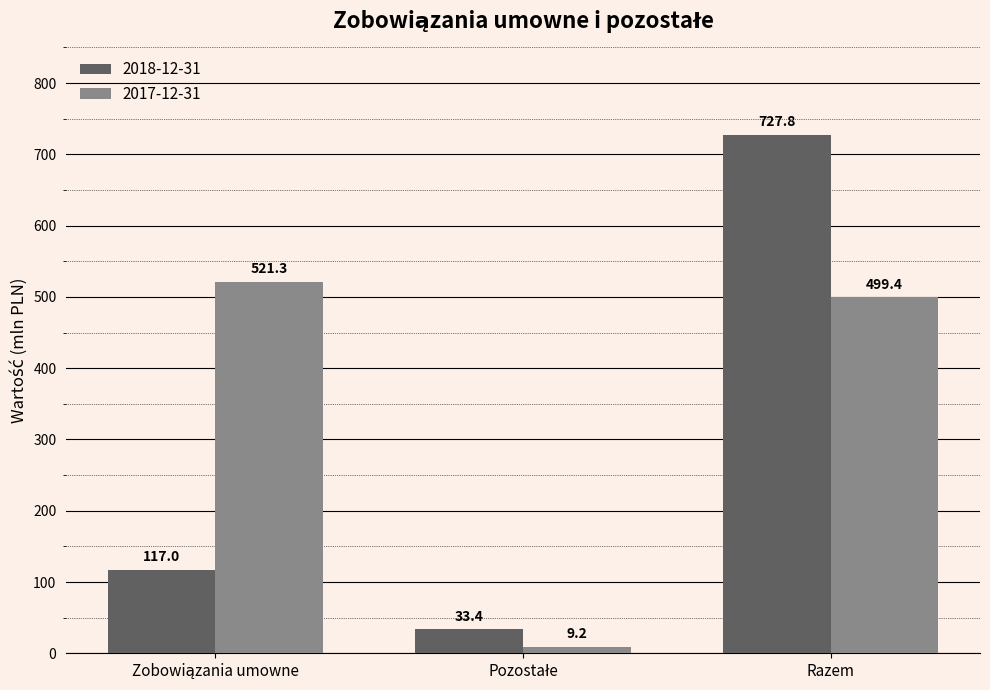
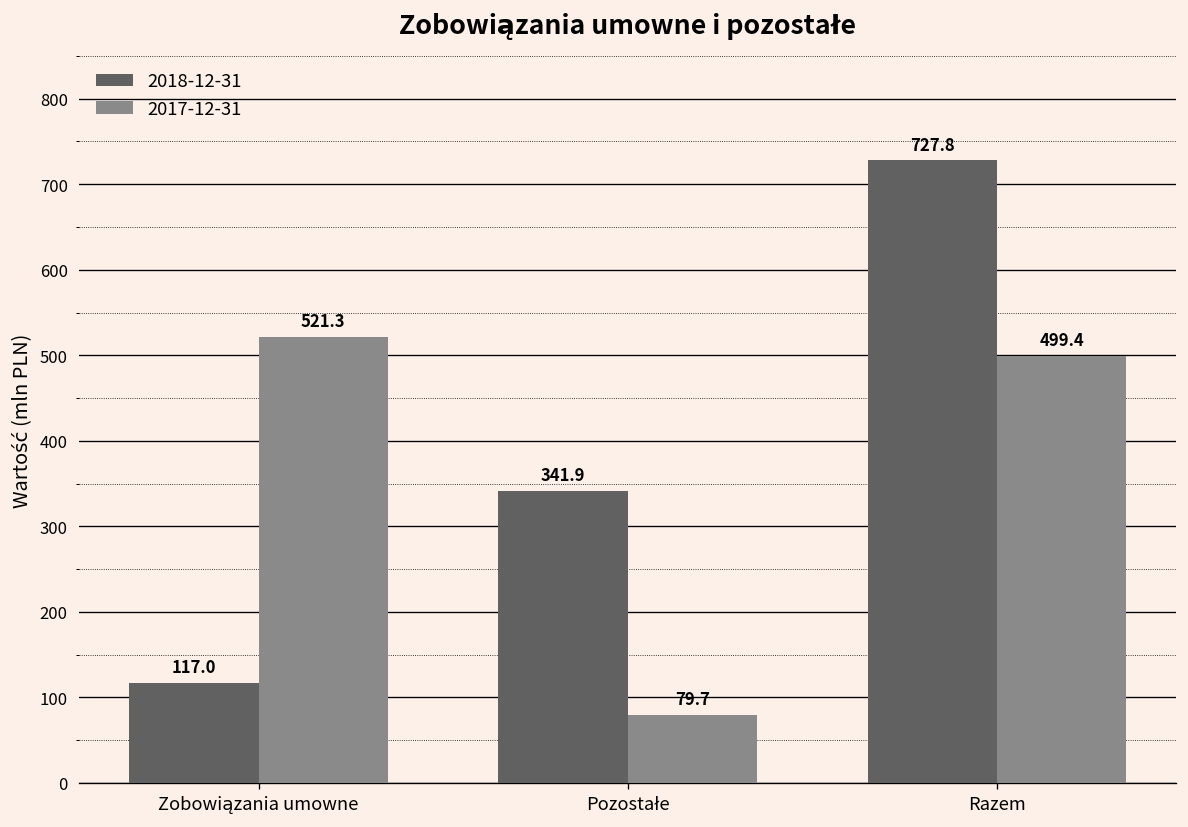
2018-12-31, Pozostałe: 33.4 -> 341.9
2017-12-31, Pozostałe: 9.2 -> 79.7
